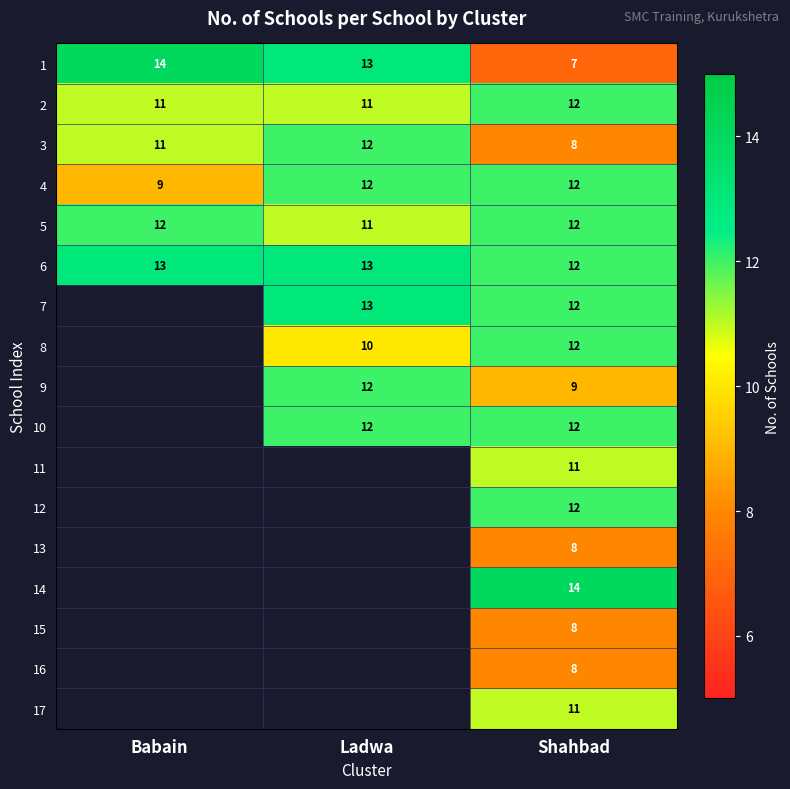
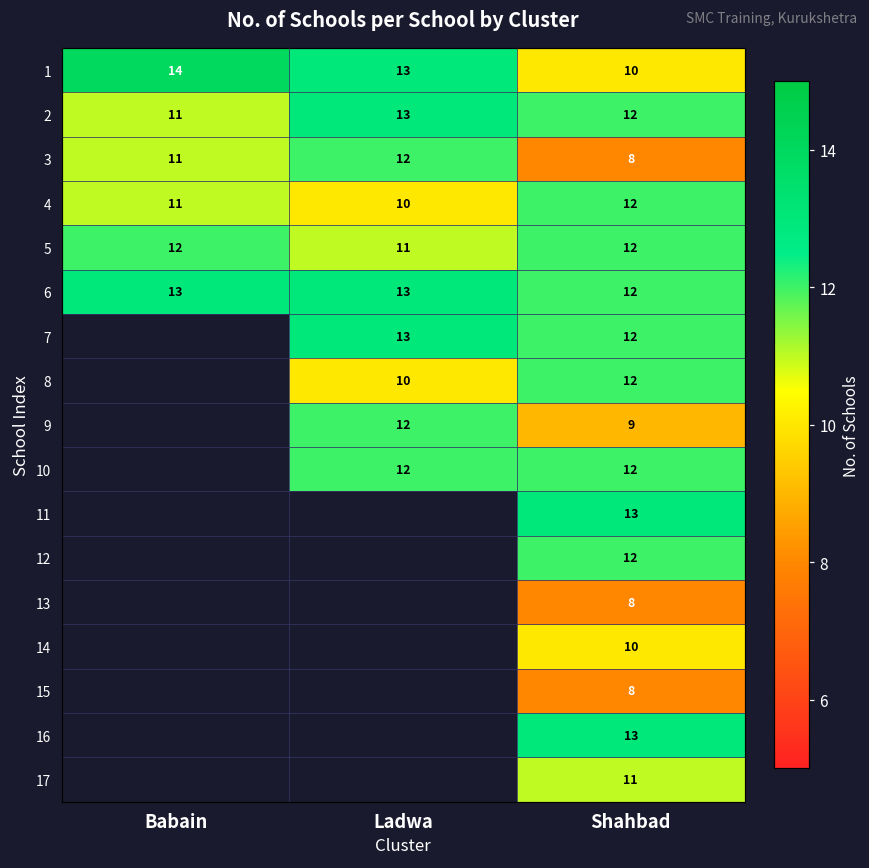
1, Shahbad: 7 -> 10
2, Ladwa: 11 -> 13
4, Babain: 9 -> 11
4, Ladwa: 12 -> 10
11, Shahbad: 11 -> 13
14, Shahbad: 14 -> 10
16, Shahbad: 8 -> 13
